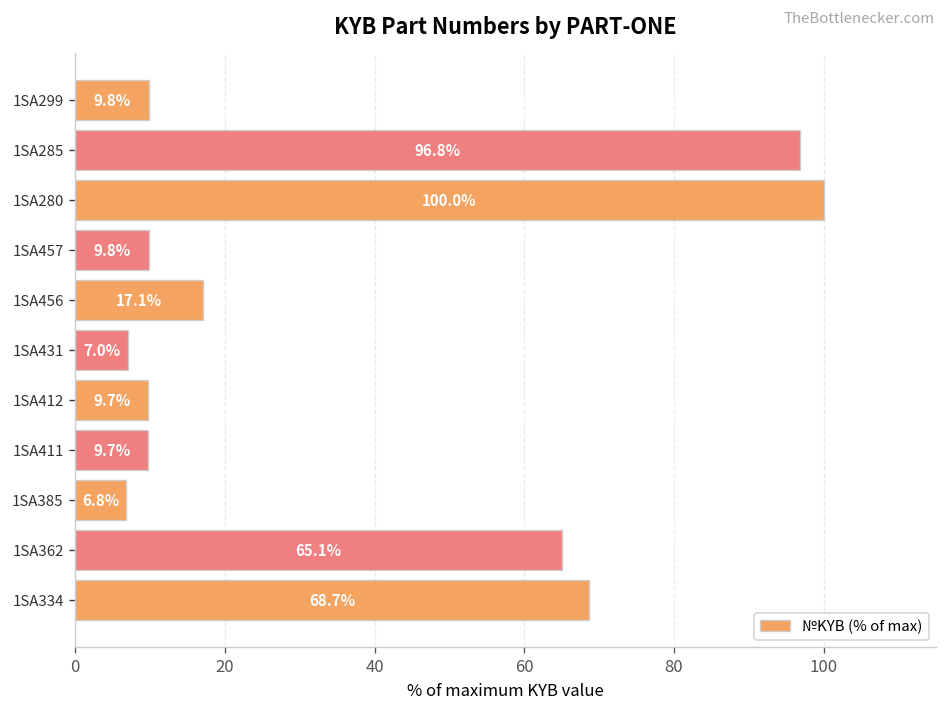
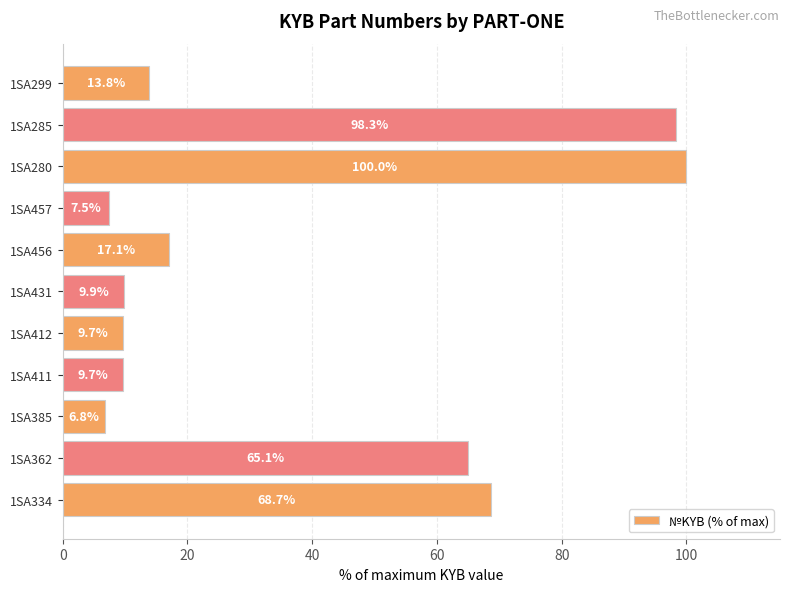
1SA299: 9.8% -> 13.8%
1SA285: 96.8% -> 98.3%
1SA457: 9.8% -> 7.5%
1SA431: 7.0% -> 9.9%
